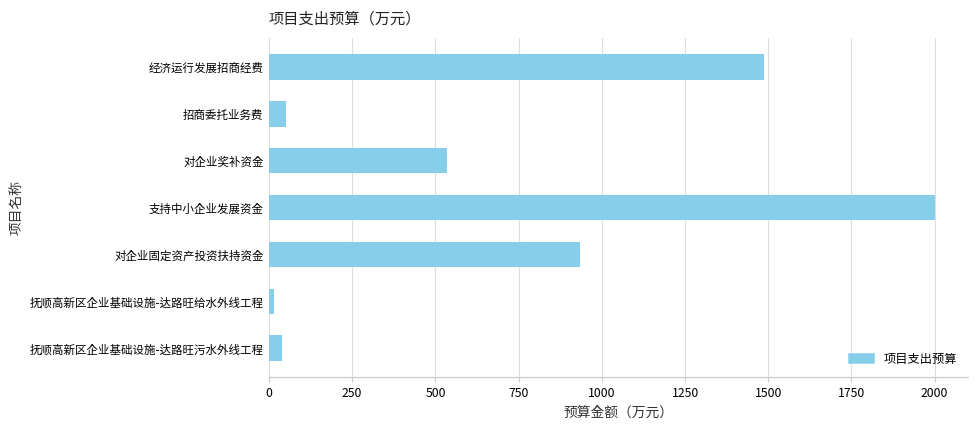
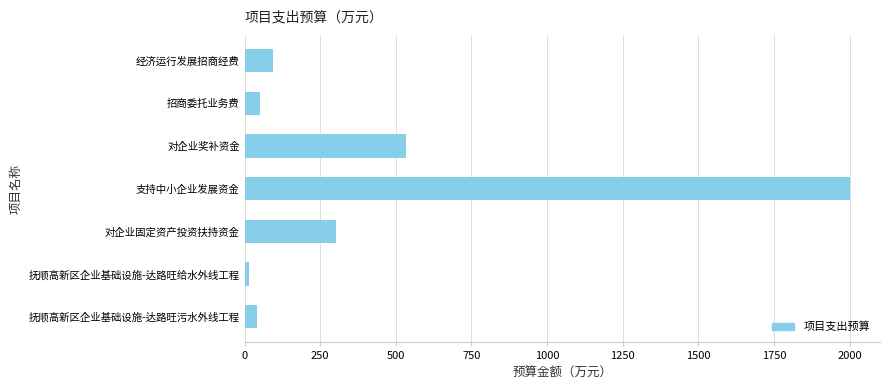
经济运行发展招商经费: 1490 -> 100
对企业固定资产投资扶持资金: 940 -> 300
